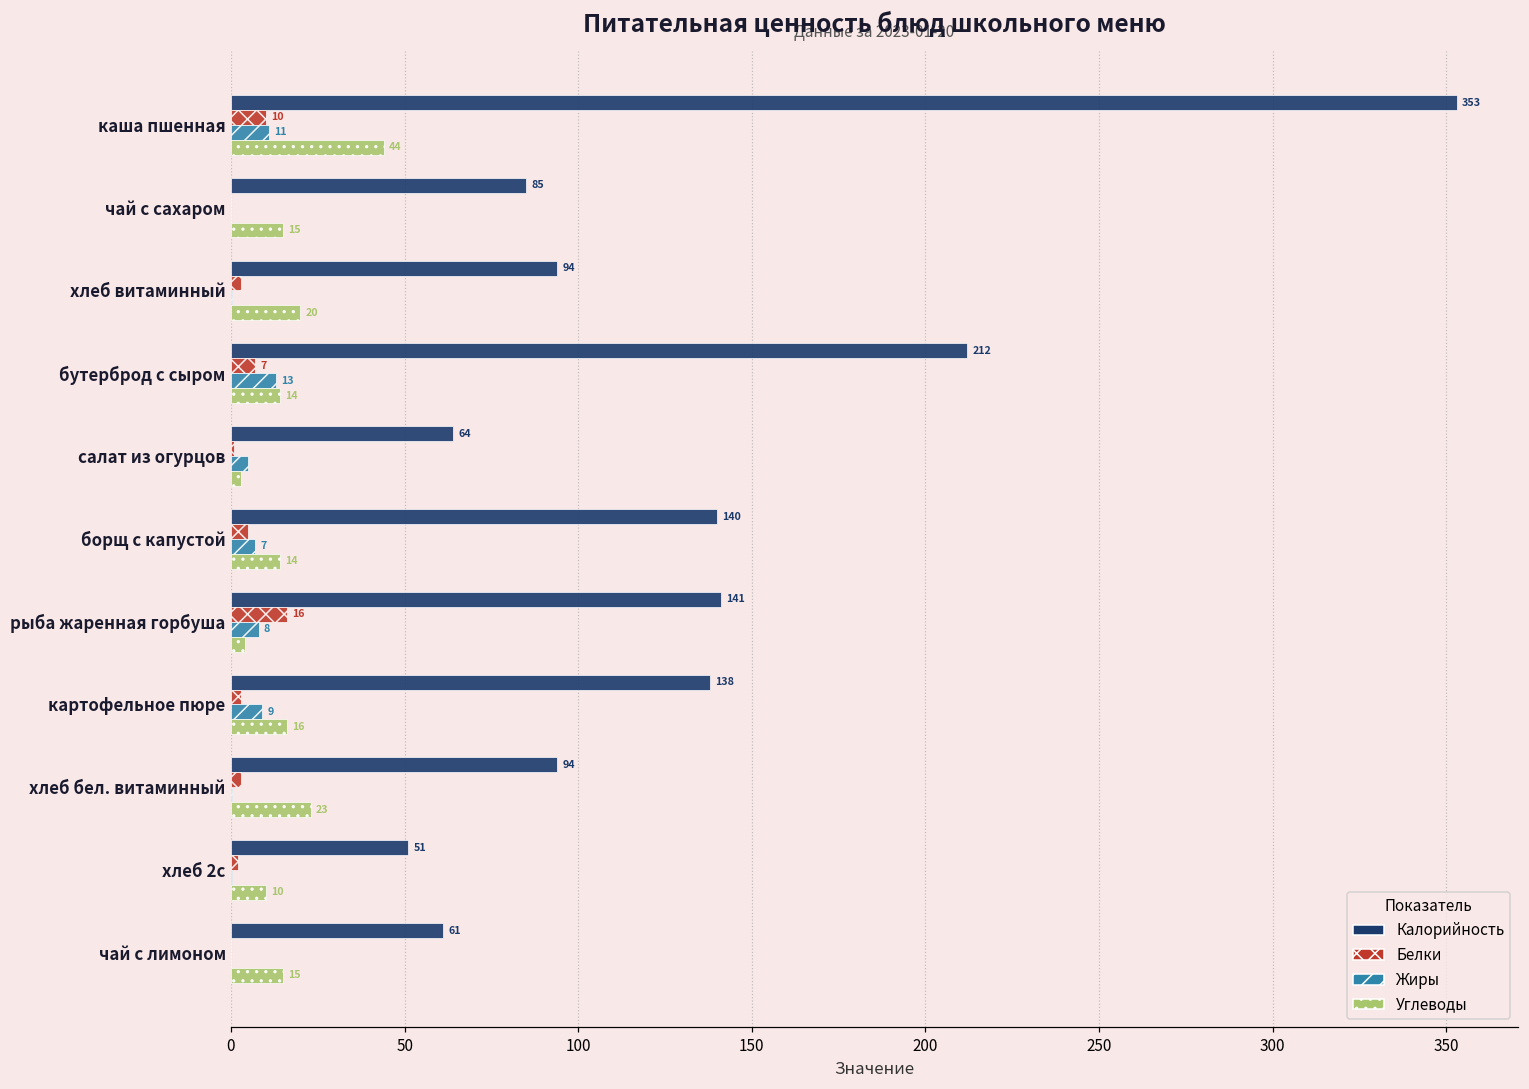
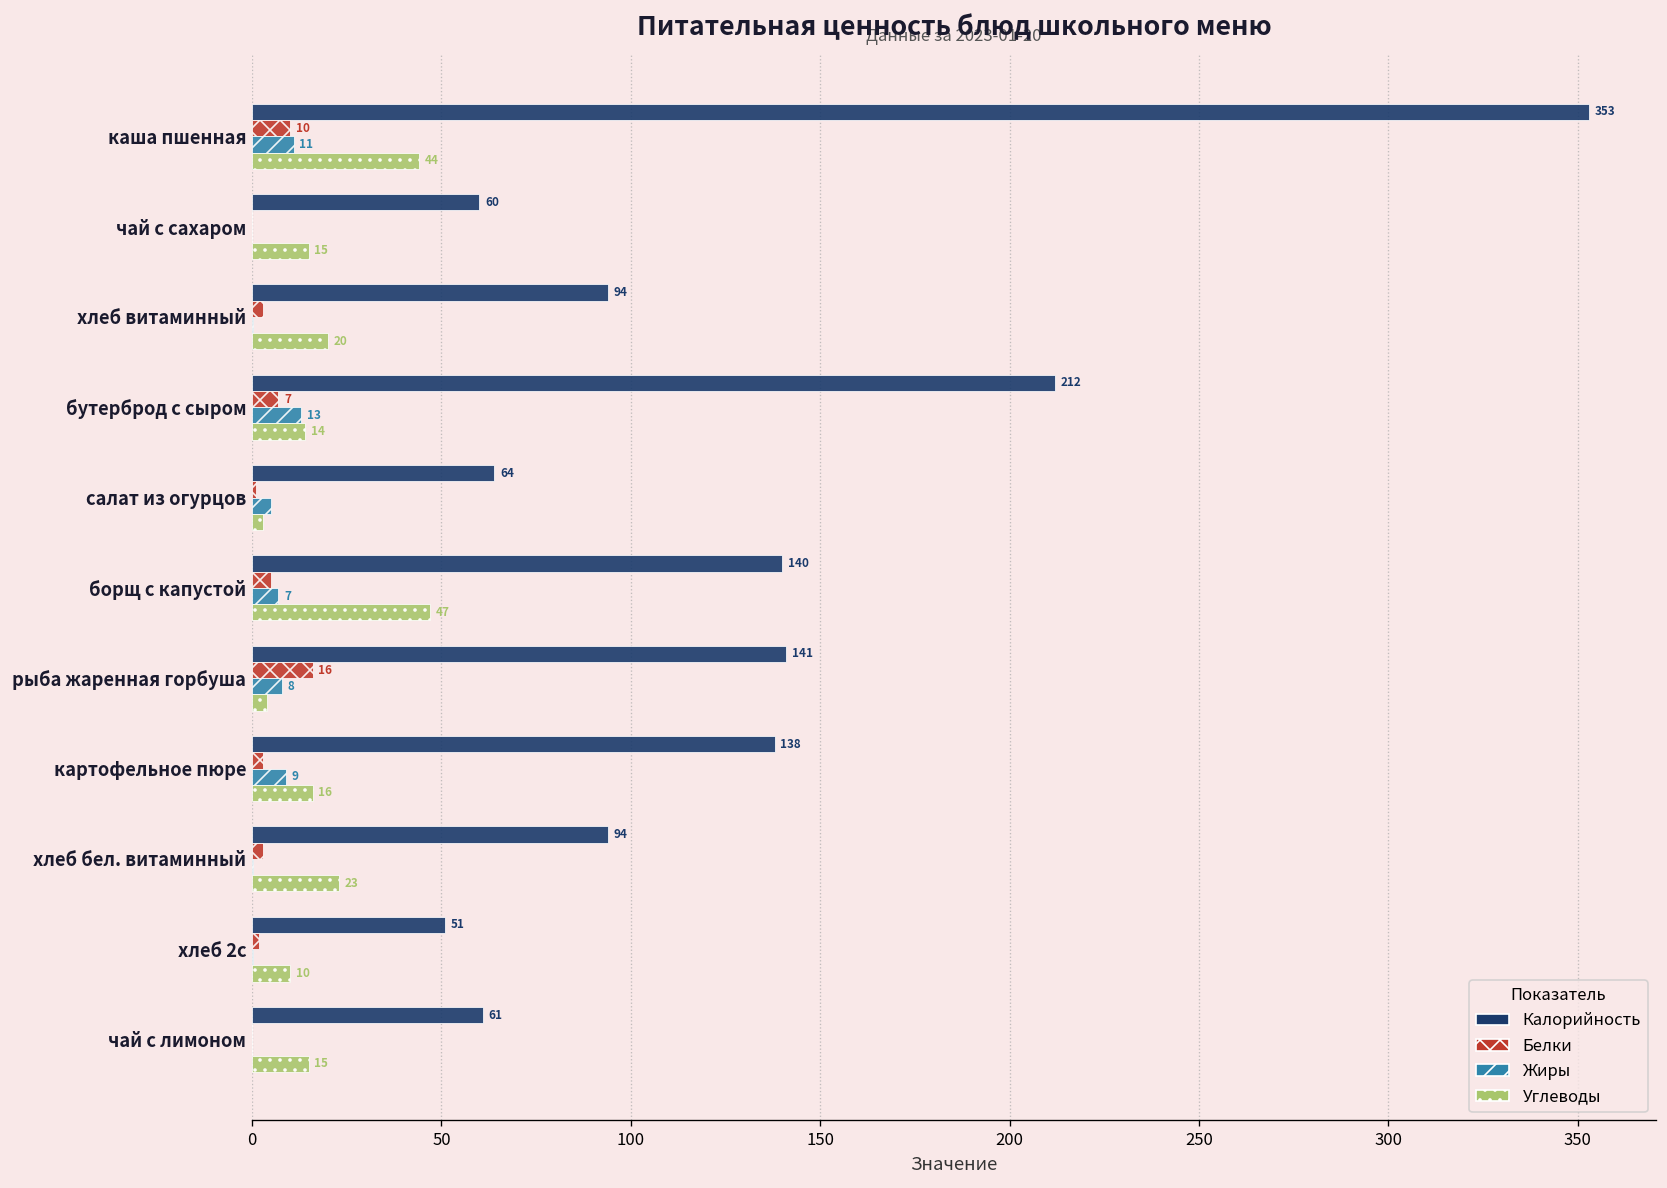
Калорийность, чай с сахаром: 85 -> 60
Углеводы, борщ с капустой: 14 -> 47
